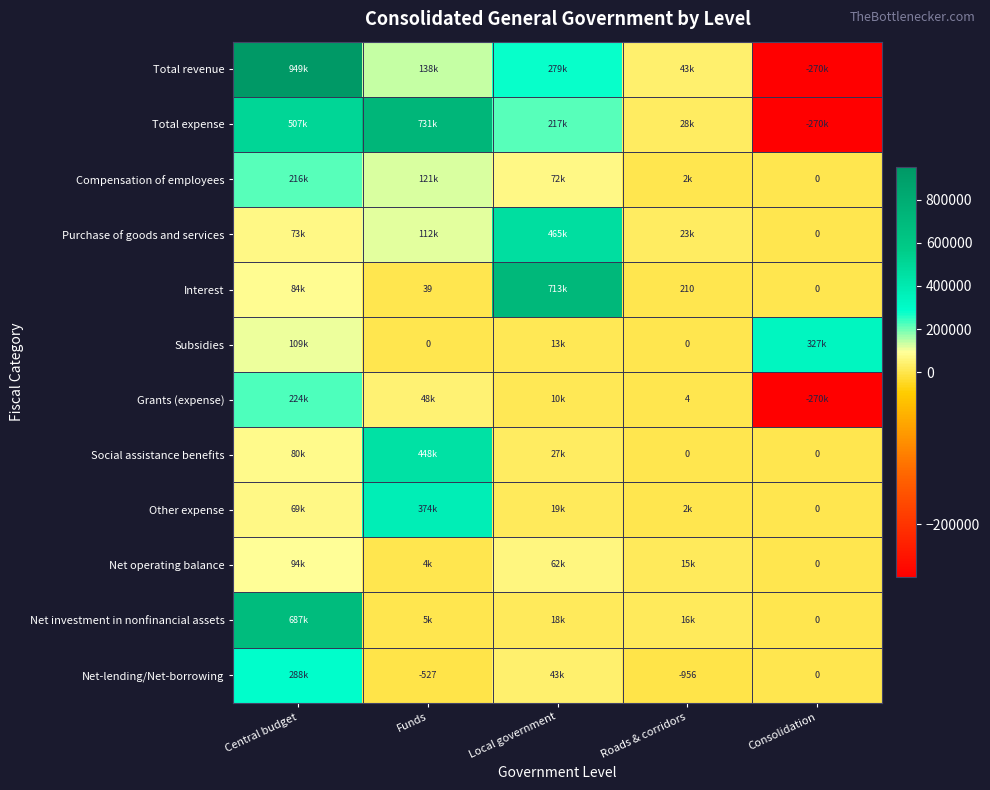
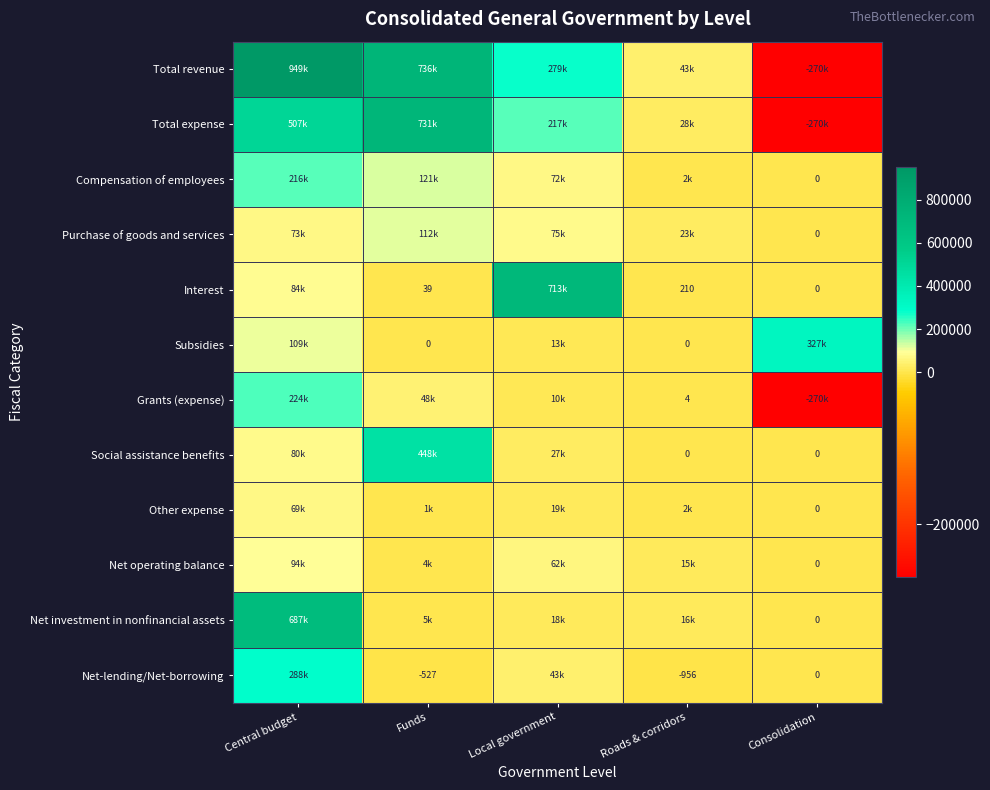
Total revenue, Funds: 138k -> 736k
Purchase of goods and services, Local government: 465k -> 75k
Other expense, Funds: 374k -> 1k
